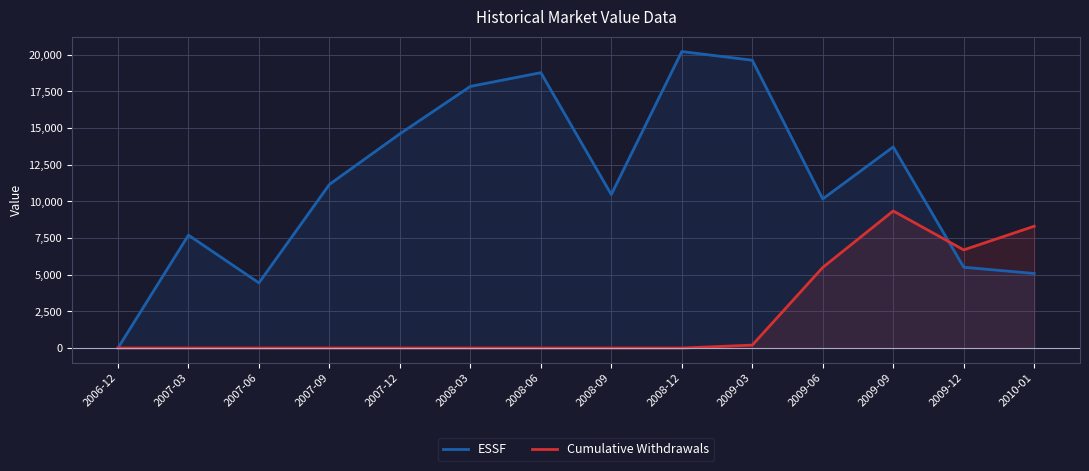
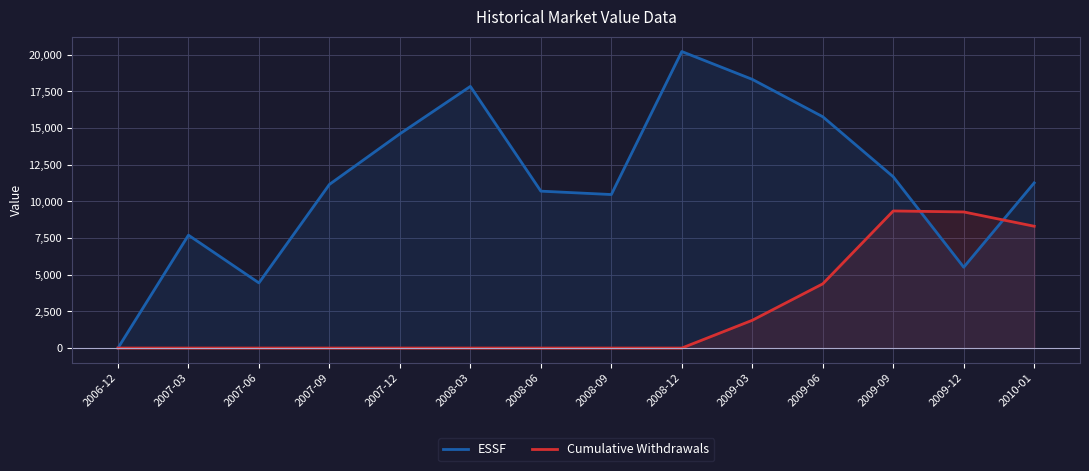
ESSF, 2008-06: 18,800 -> 10,700
ESSF, 2009-03: 19,600 -> 18,300
Cumulative Withdrawals, 2009-03: 200 -> 1,900
ESSF, 2009-06: 10,200 -> 15,800
Cumulative Withdrawals, 2009-06: 5,500 -> 4,400
ESSF, 2009-09: 13,700 -> 11,700
Cumulative Withdrawals, 2009-12: 6,700 -> 9,300
ESSF, 2010-01: 5,100 -> 11,300
